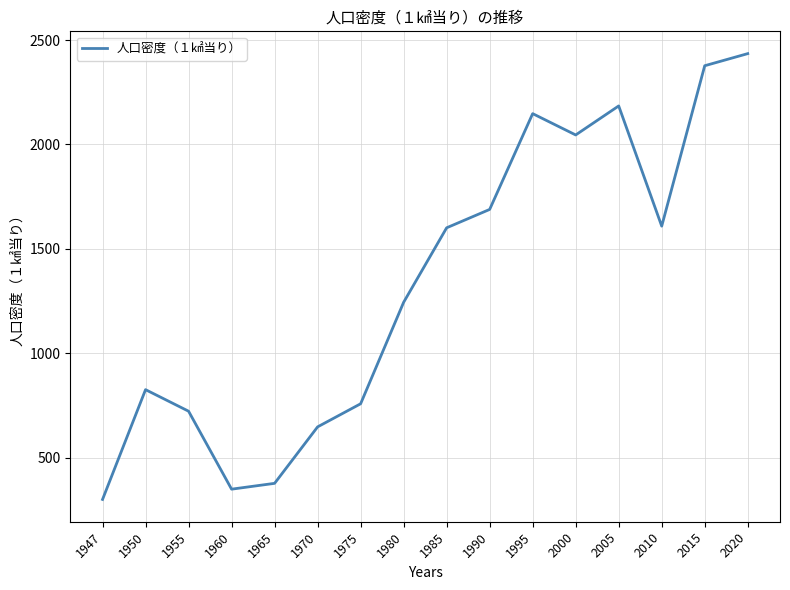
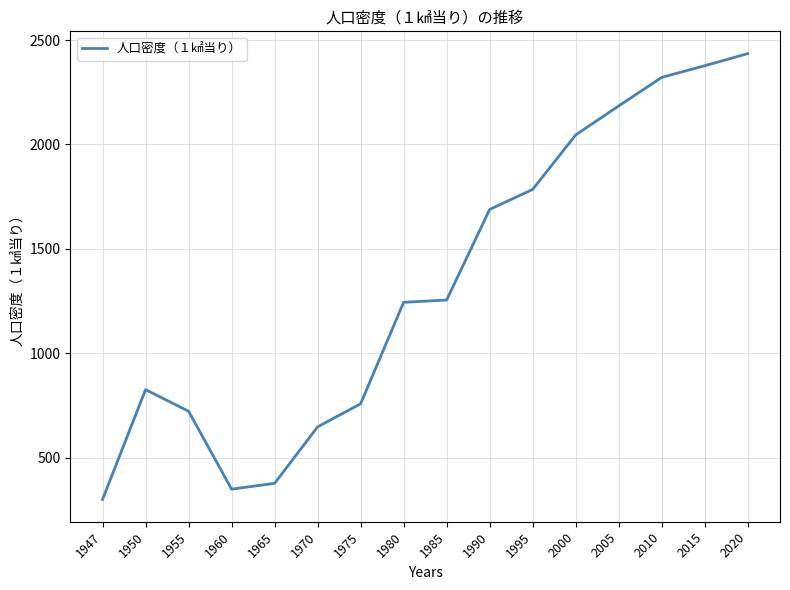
1985: 1600 -> 1250
1995: 2150 -> 1780
2010: 1610 -> 2320
